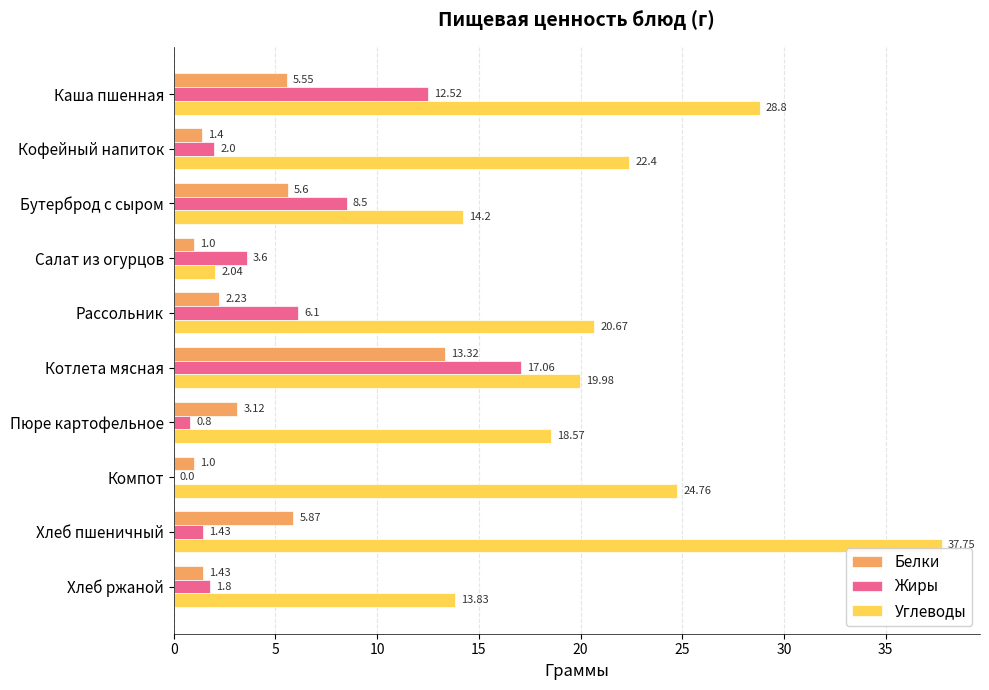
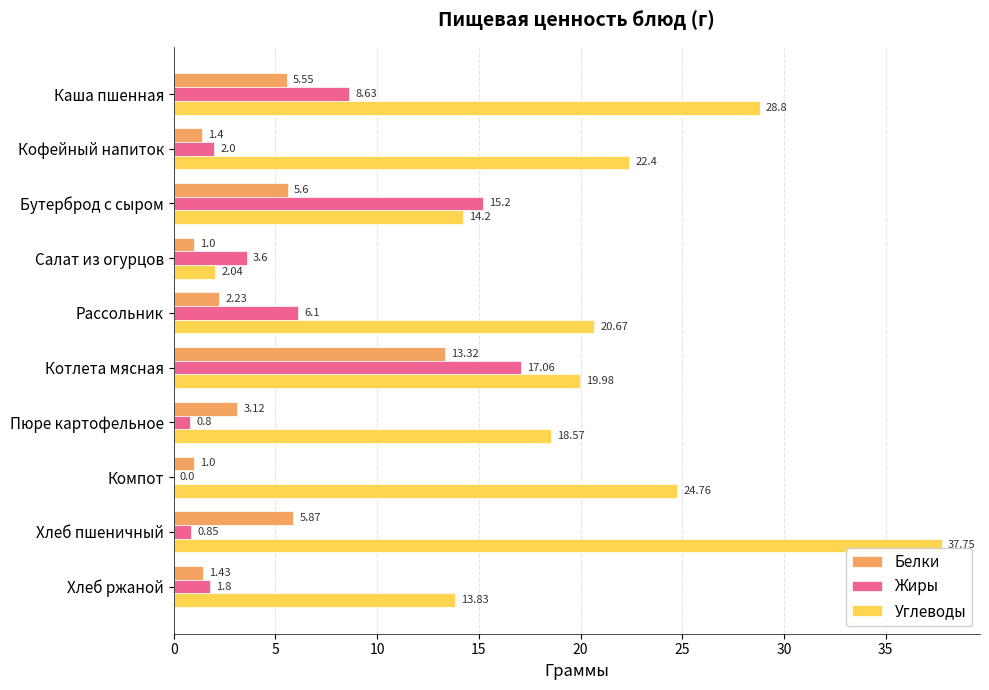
Жиры, Каша пшенная: 12.52 -> 8.63
Жиры, Бутерброд с сыром: 8.5 -> 15.2
Жиры, Хлеб пшеничный: 1.43 -> 0.85
